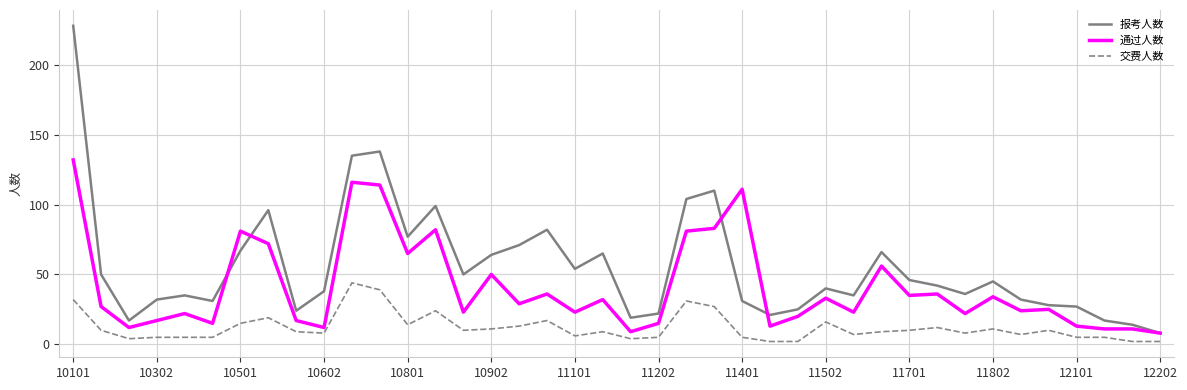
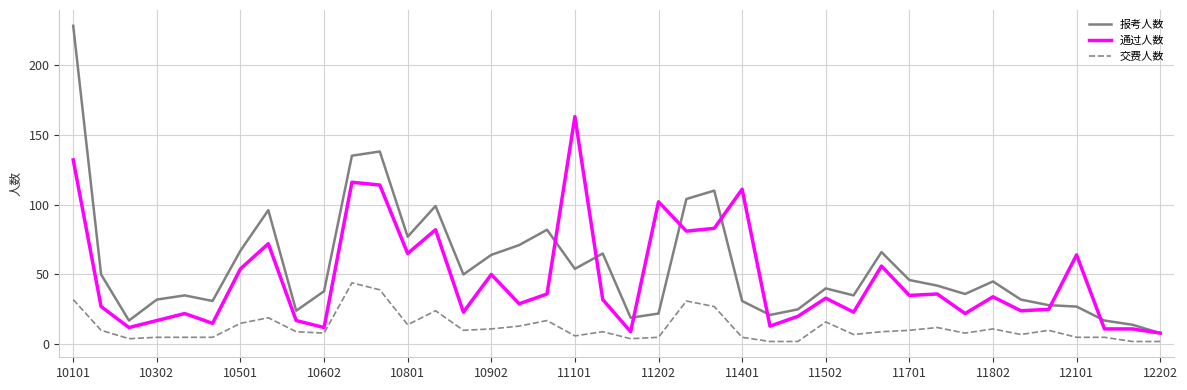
通过人数, 10501: 81 -> 54
通过人数, 11101: 23 -> 163
通过人数, 11202: 15 -> 102
通过人数, 12101: 13 -> 64
